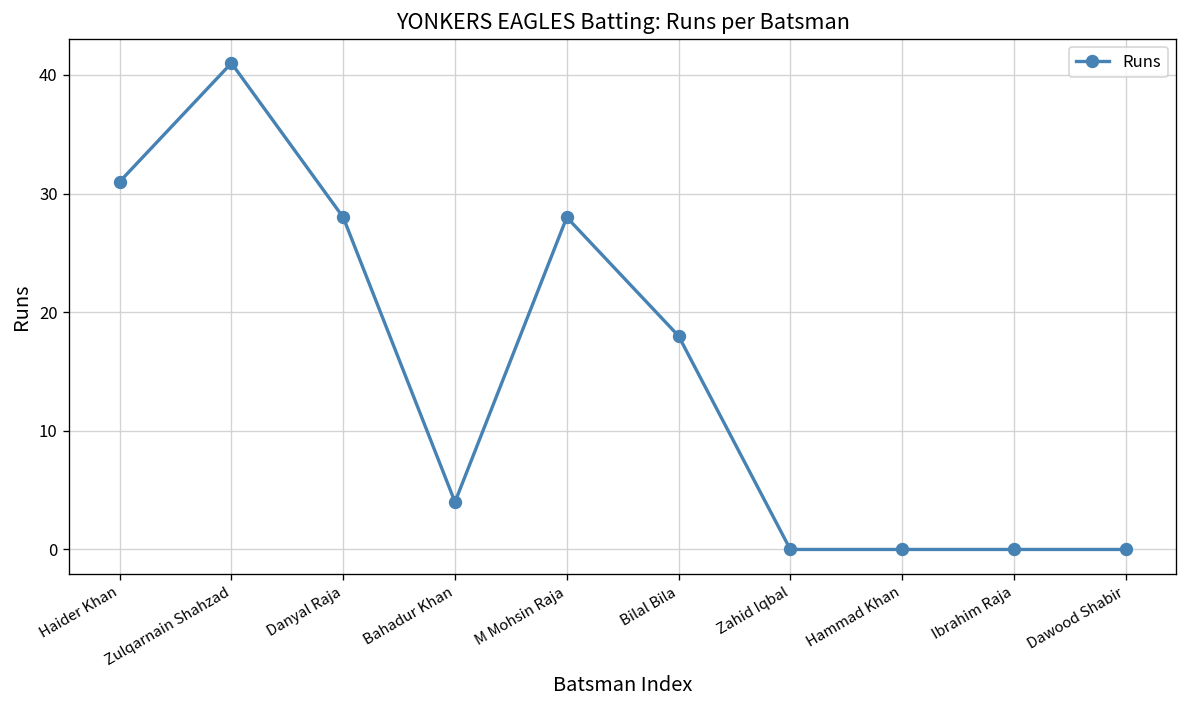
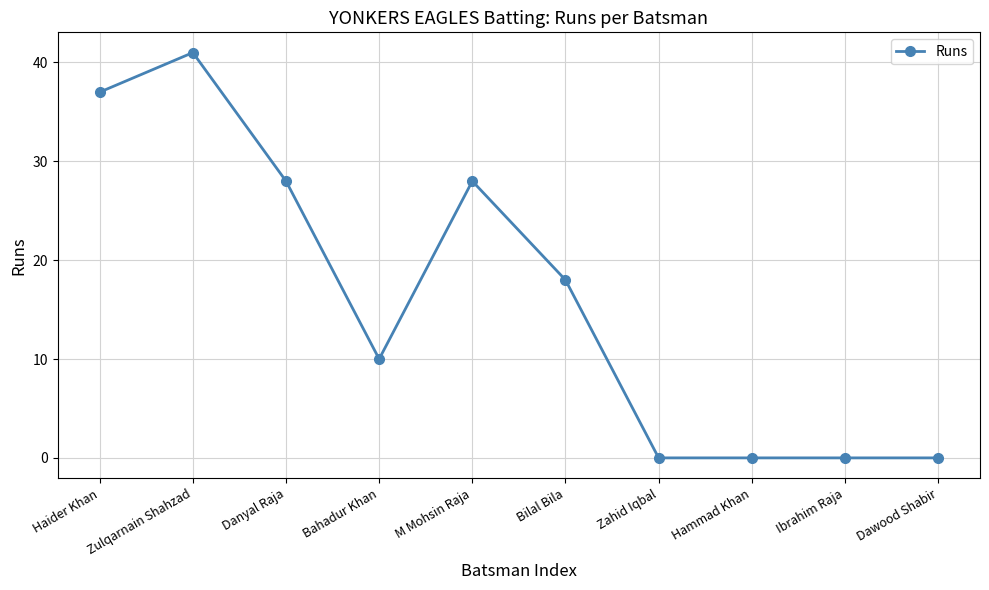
Haider Khan: 31 -> 37
Bahadur Khan: 4 -> 10
